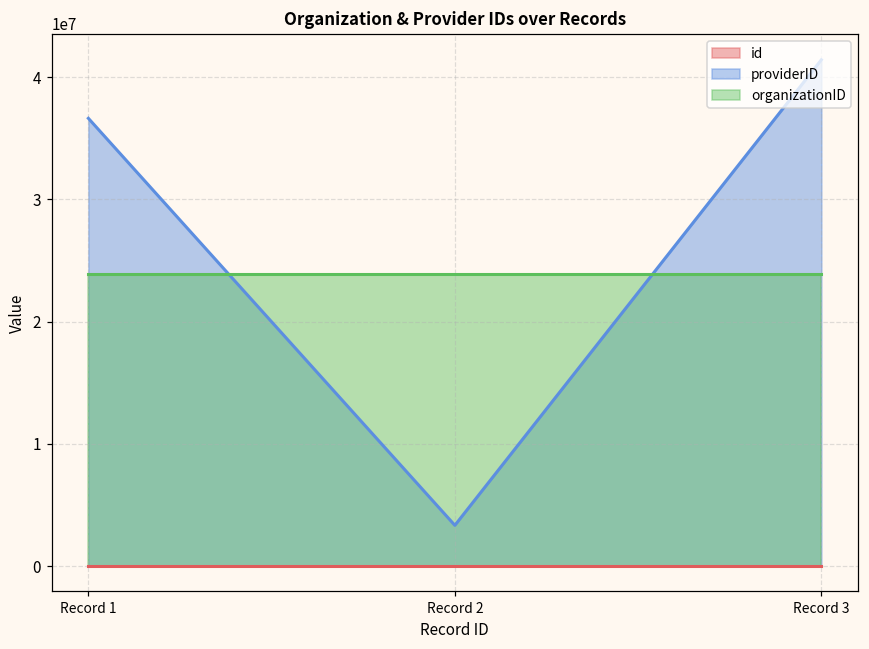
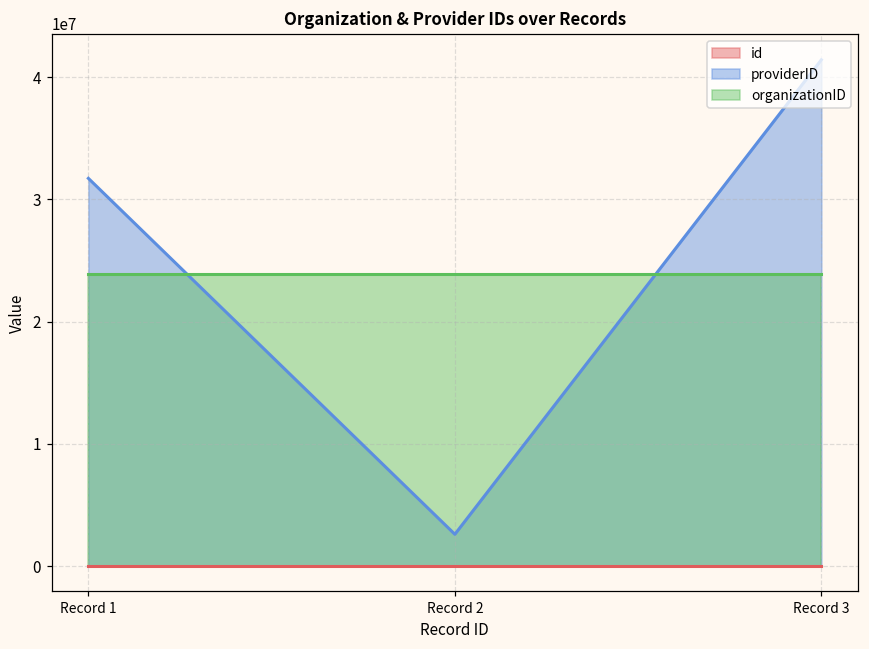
providerID, Record 1: 36600000 -> 31700000
providerID, Record 2: 3300000 -> 2600000
